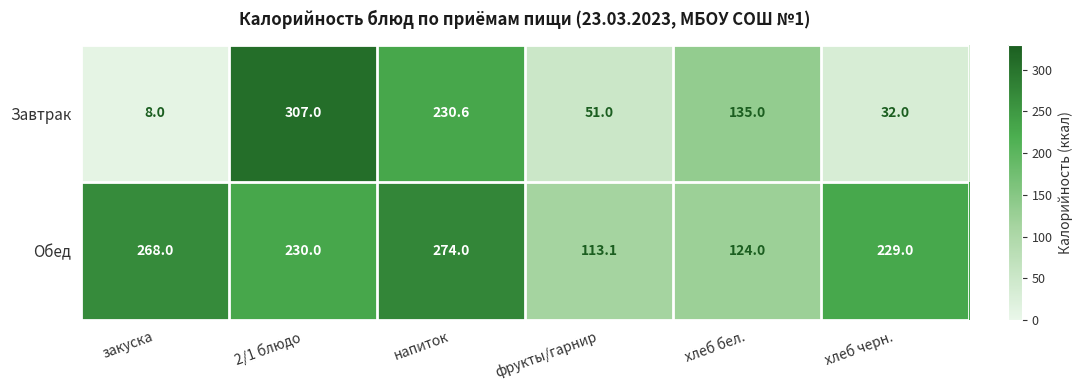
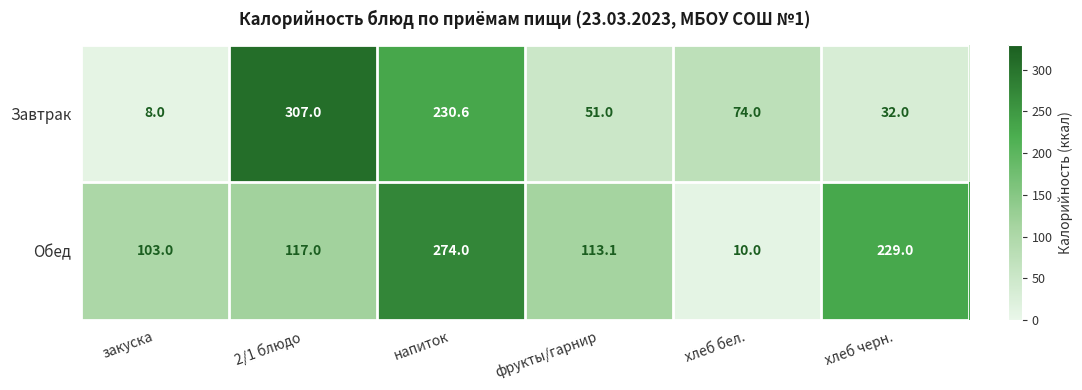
Завтрак, хлеб бел.: 135.0 -> 74.0
Обед, закуска: 268.0 -> 103.0
Обед, 2/1 блюдо: 230.0 -> 117.0
Обед, хлеб бел.: 124.0 -> 10.0
